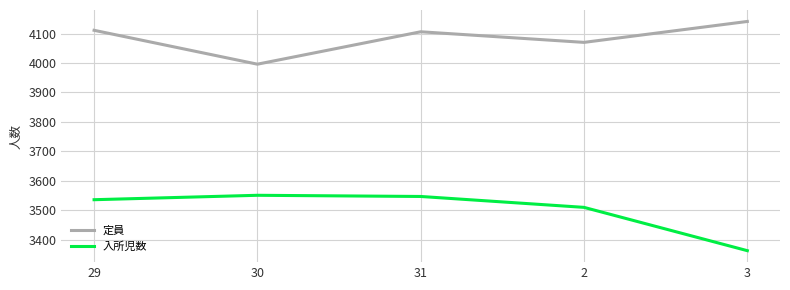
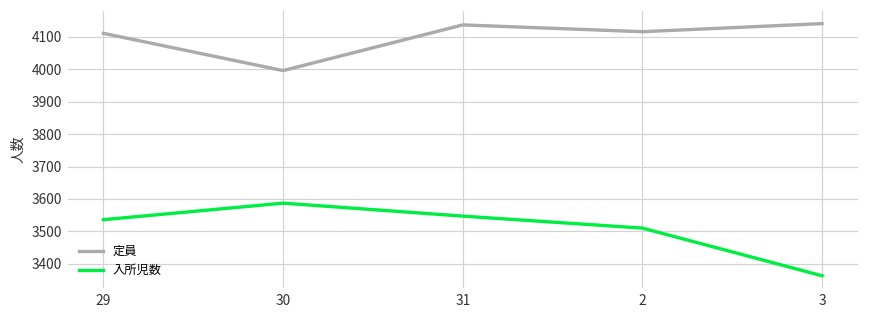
入所児数, 30: 3550 -> 3590
定員, 31: 4110 -> 4140
定員, 2: 4070 -> 4120
